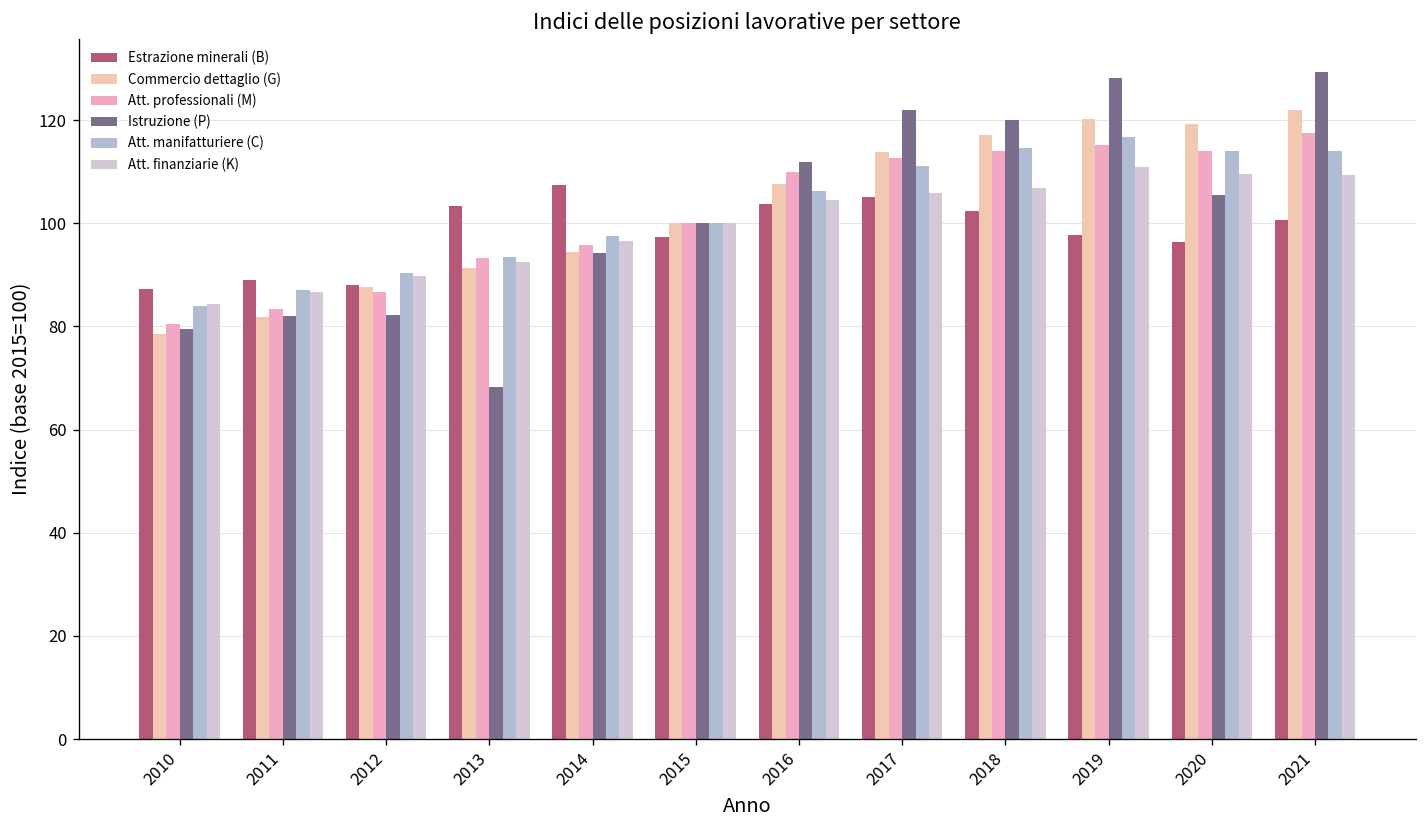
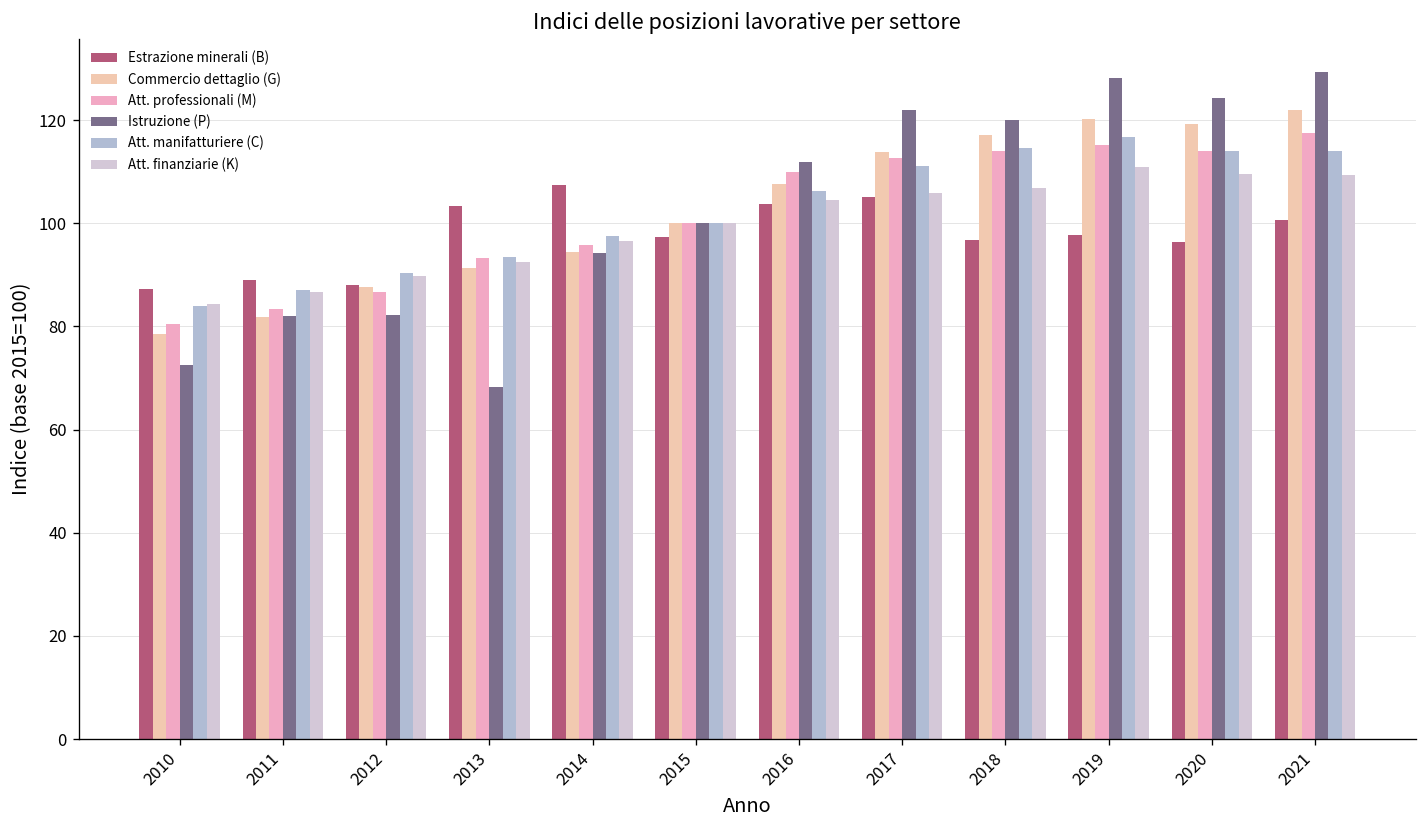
Istruzione (P), 2010: 80 -> 73
Estrazione minerali (B), 2018: 102 -> 97
Istruzione (P), 2020: 105 -> 124
